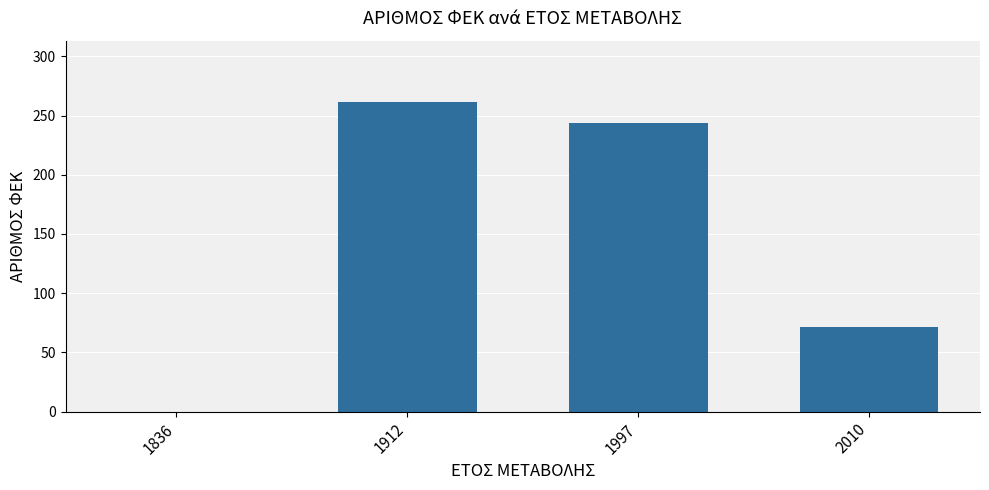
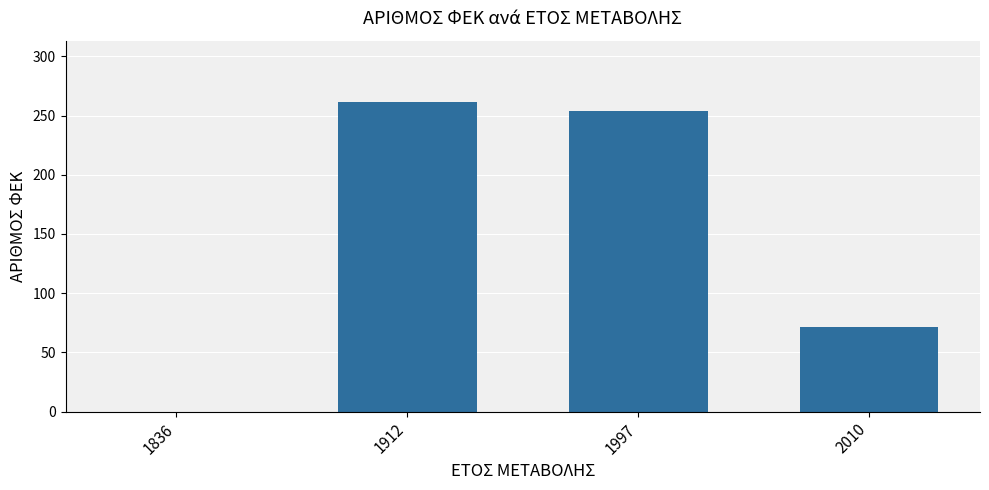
1997: 244 -> 254
